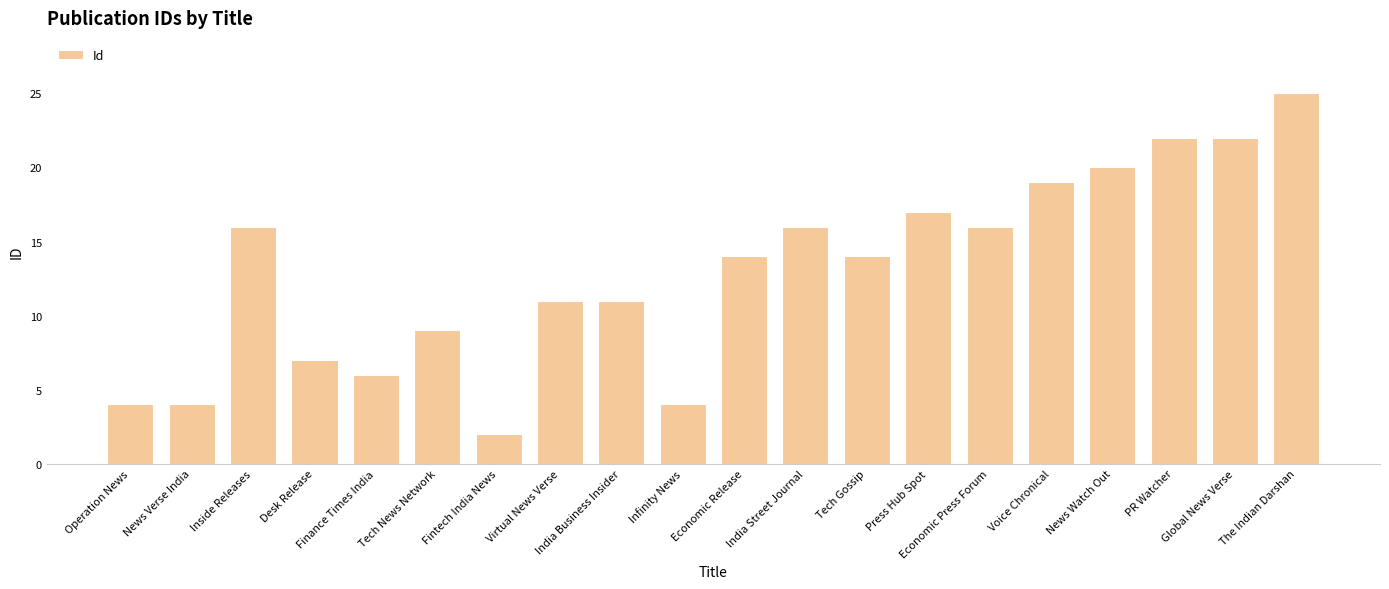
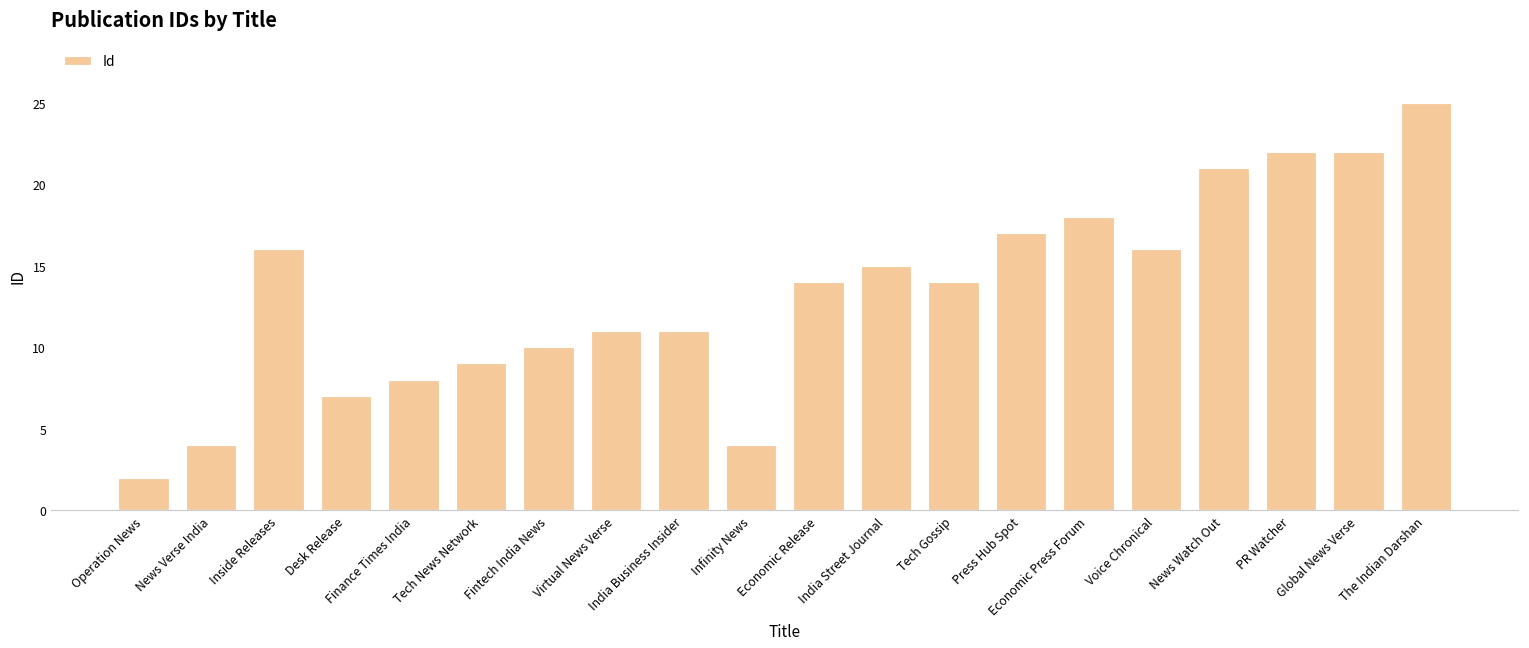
Operation News: 4 -> 2
Finance Times India: 6 -> 8
Fintech India News: 2 -> 10
India Street Journal: 16 -> 15
Economic Press Forum: 16 -> 18
Voice Chronical: 19 -> 16
News Watch Out: 20 -> 21
